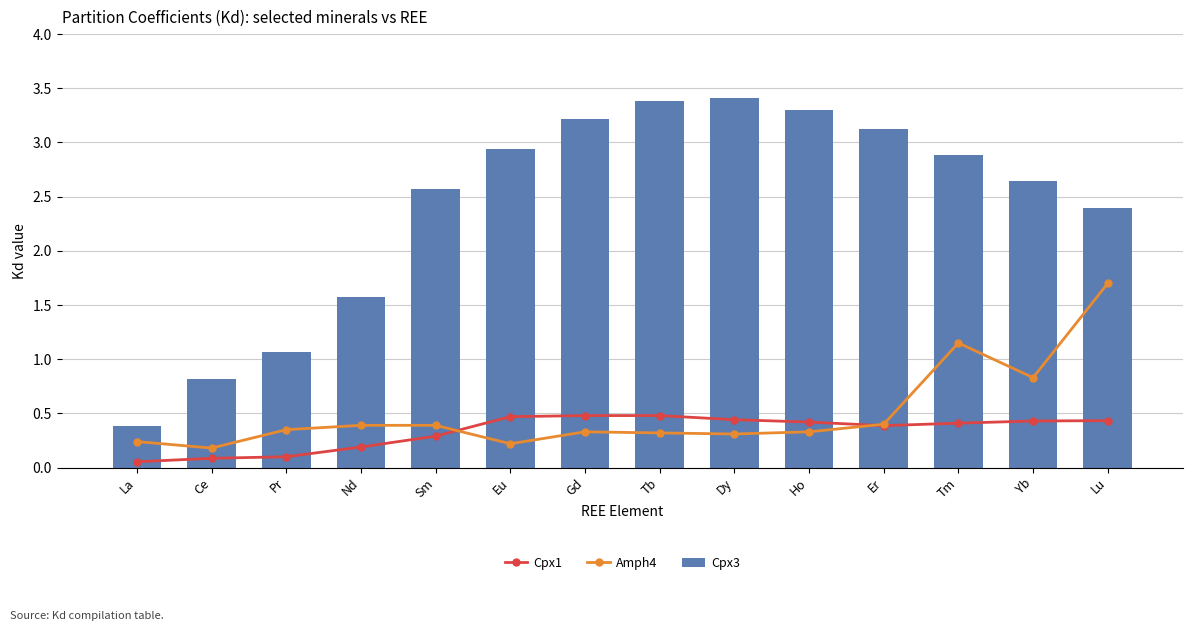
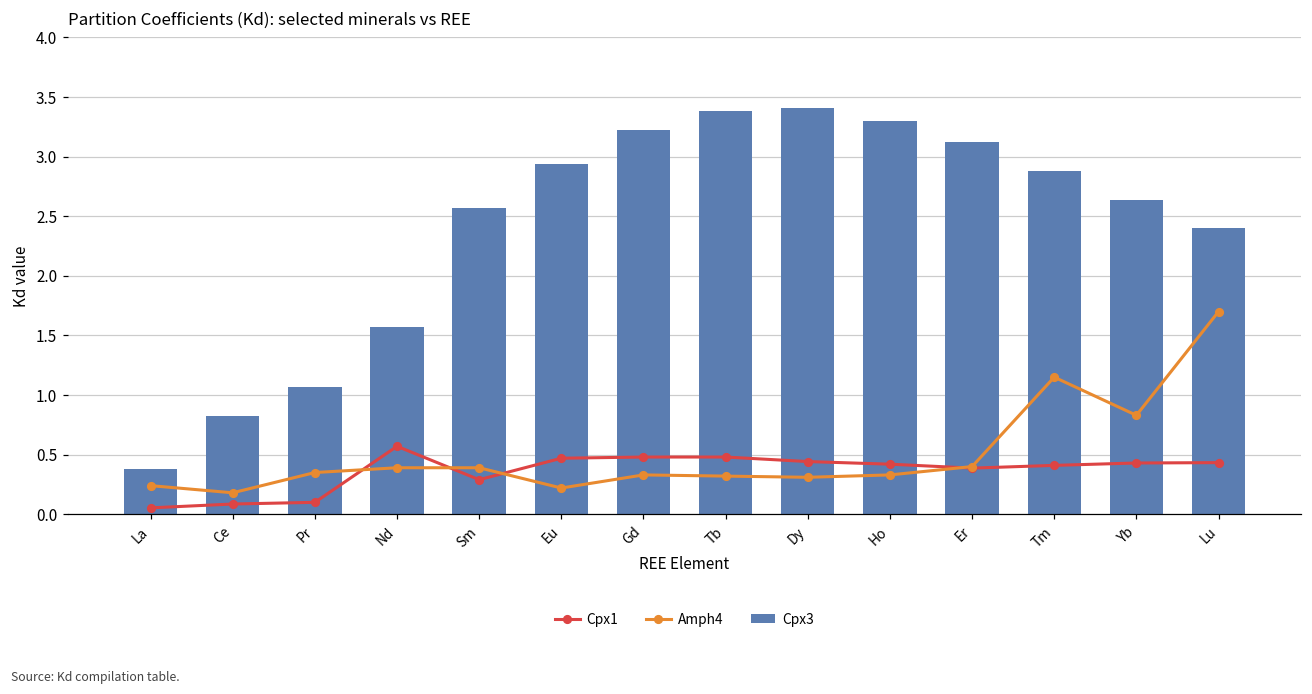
Cpx1, Nd: 0.19 -> 0.57
